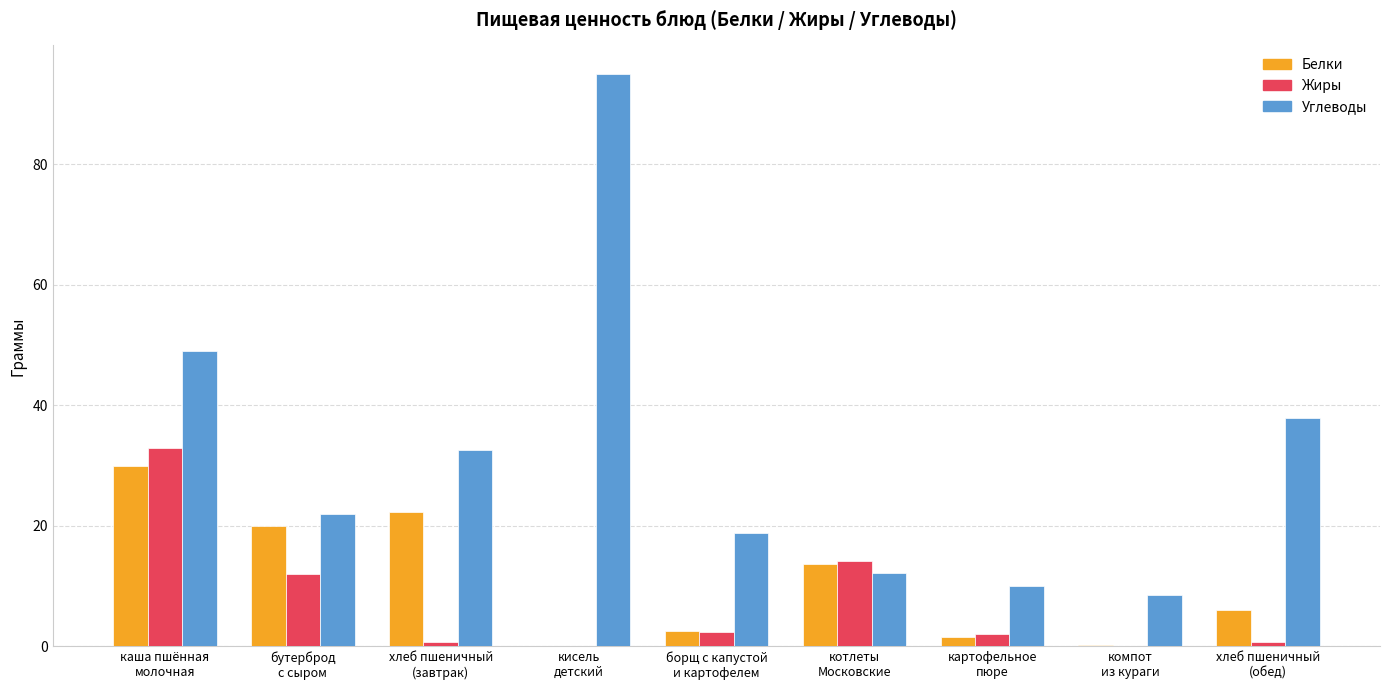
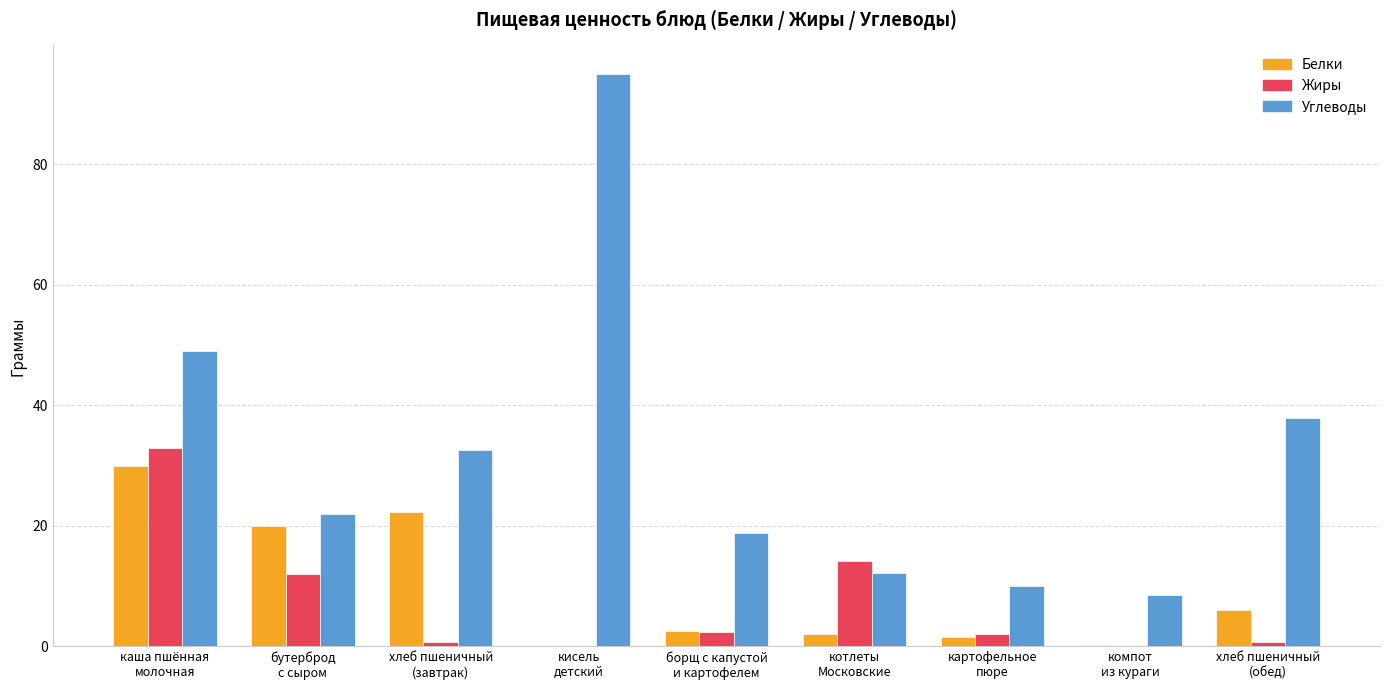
Белки, котлеты Московские: 14 -> 2
